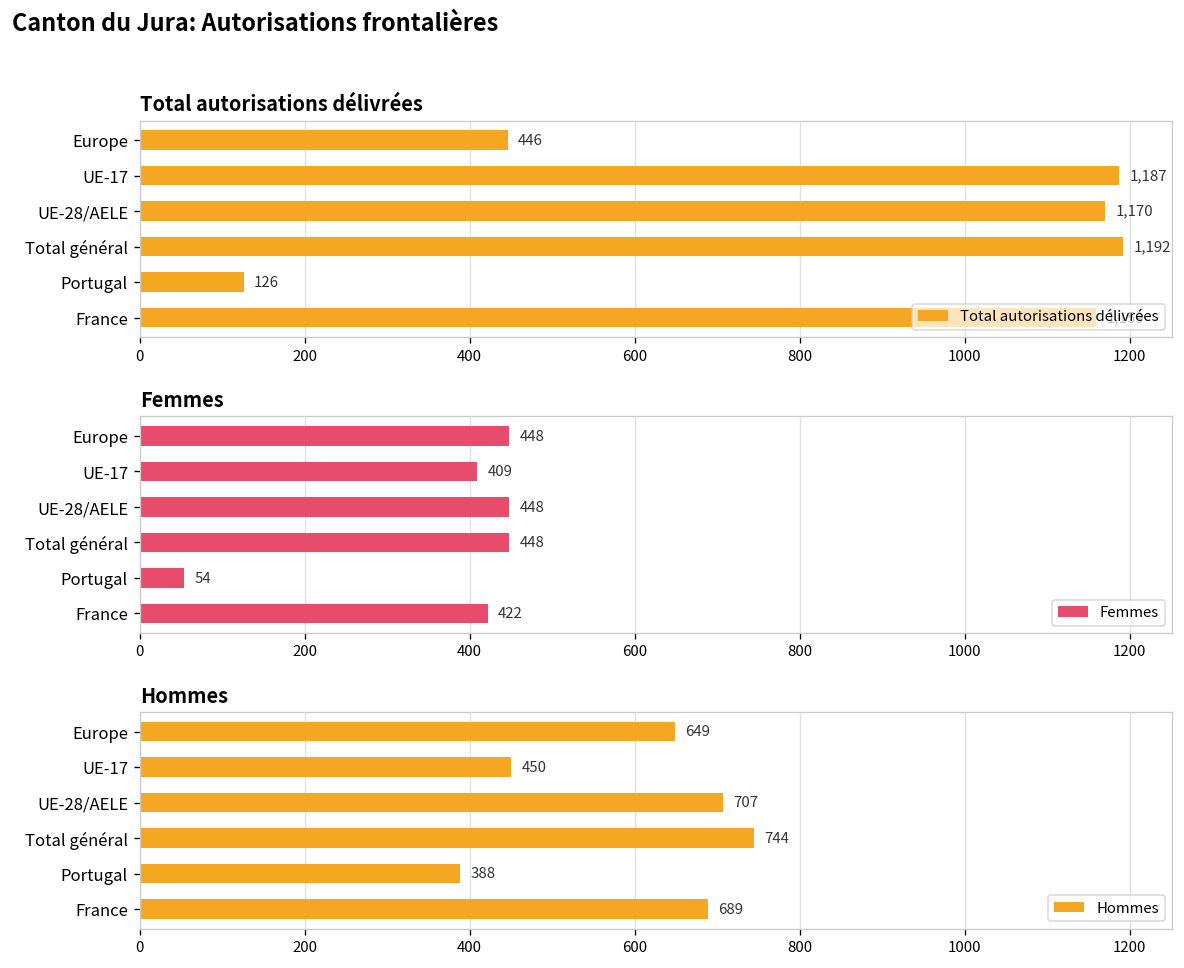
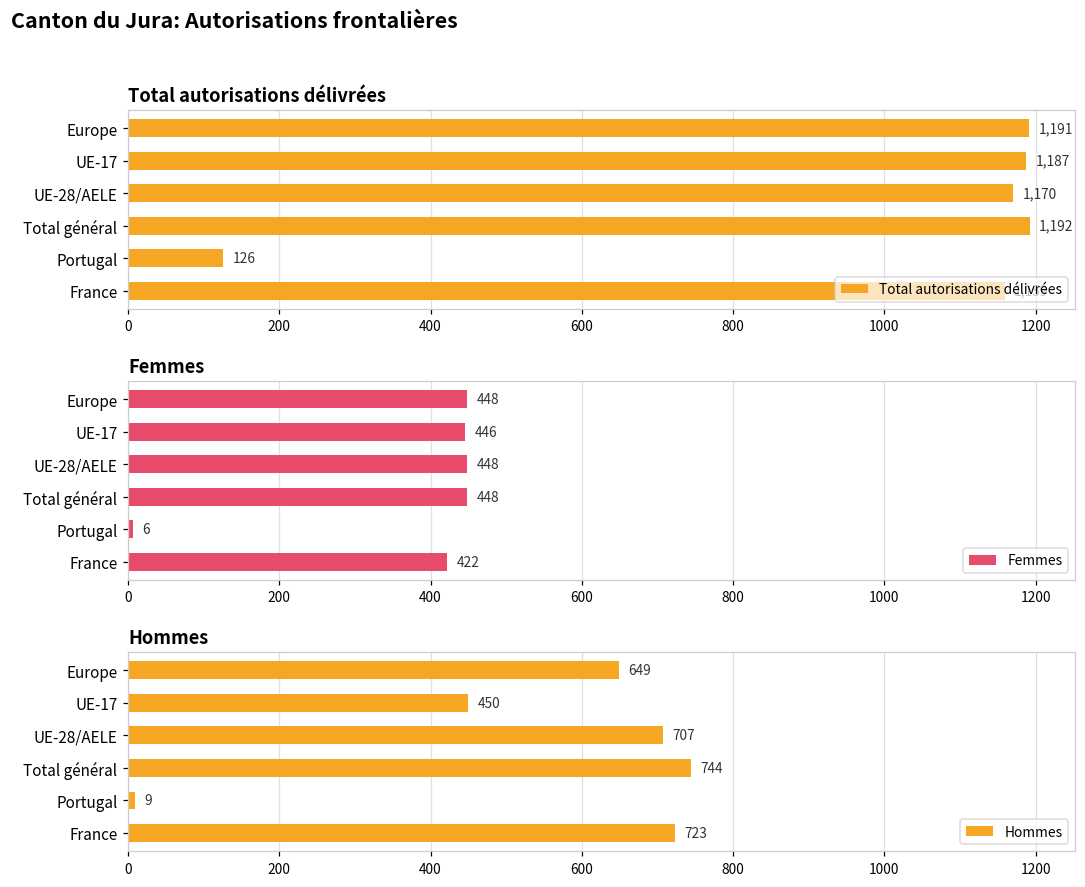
Total autorisations délivrées, Europe: 446 -> 1,191
Femmes, UE-17: 409 -> 446
Femmes, Portugal: 54 -> 6
Hommes, Portugal: 388 -> 9
Hommes, France: 689 -> 723
